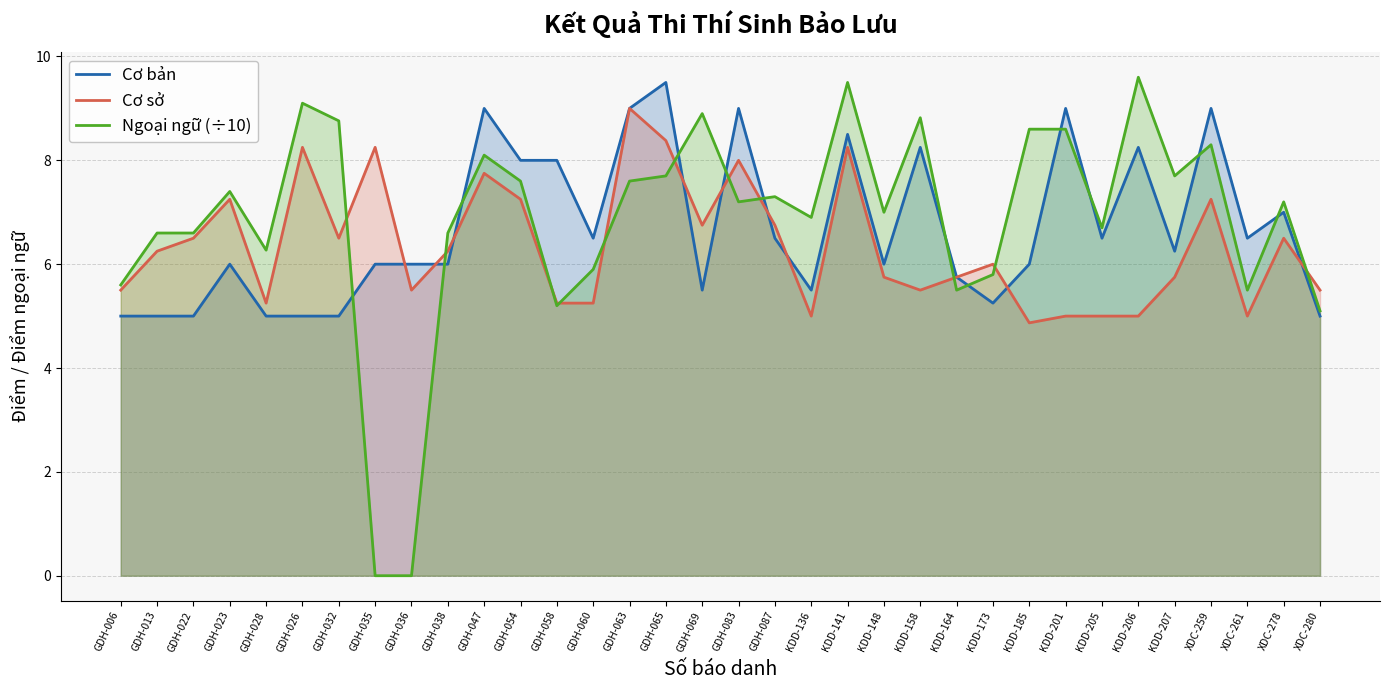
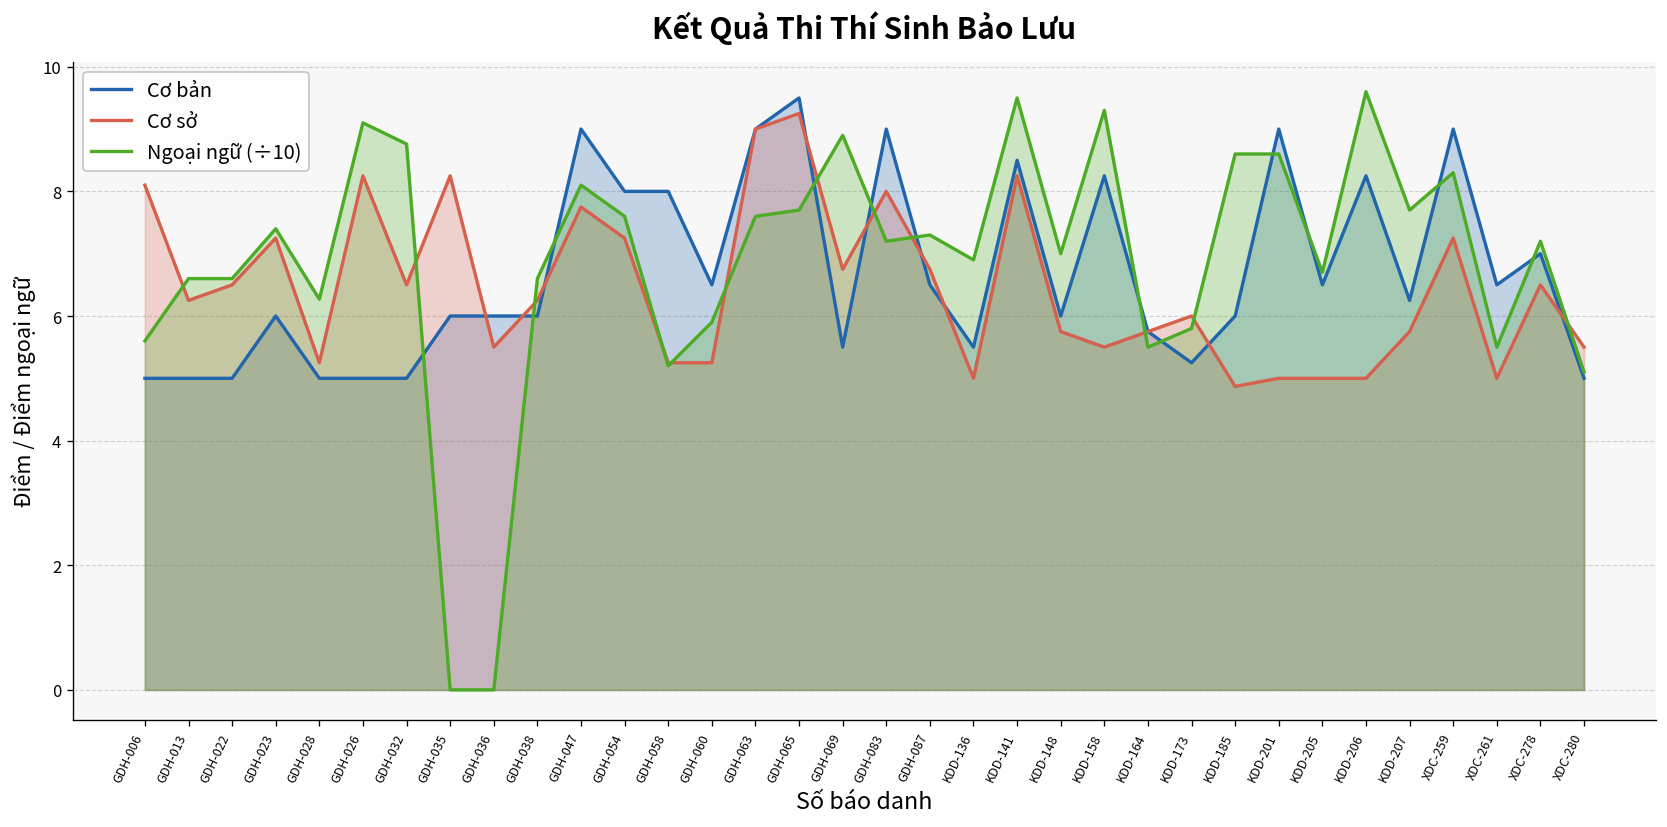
Cơ sở, GDH-006: 5.5 -> 8.1
Cơ sở, GDH-065: 8.4 -> 9.3
Ngoại ngữ (÷10), KDD-158: 8.8 -> 9.3
